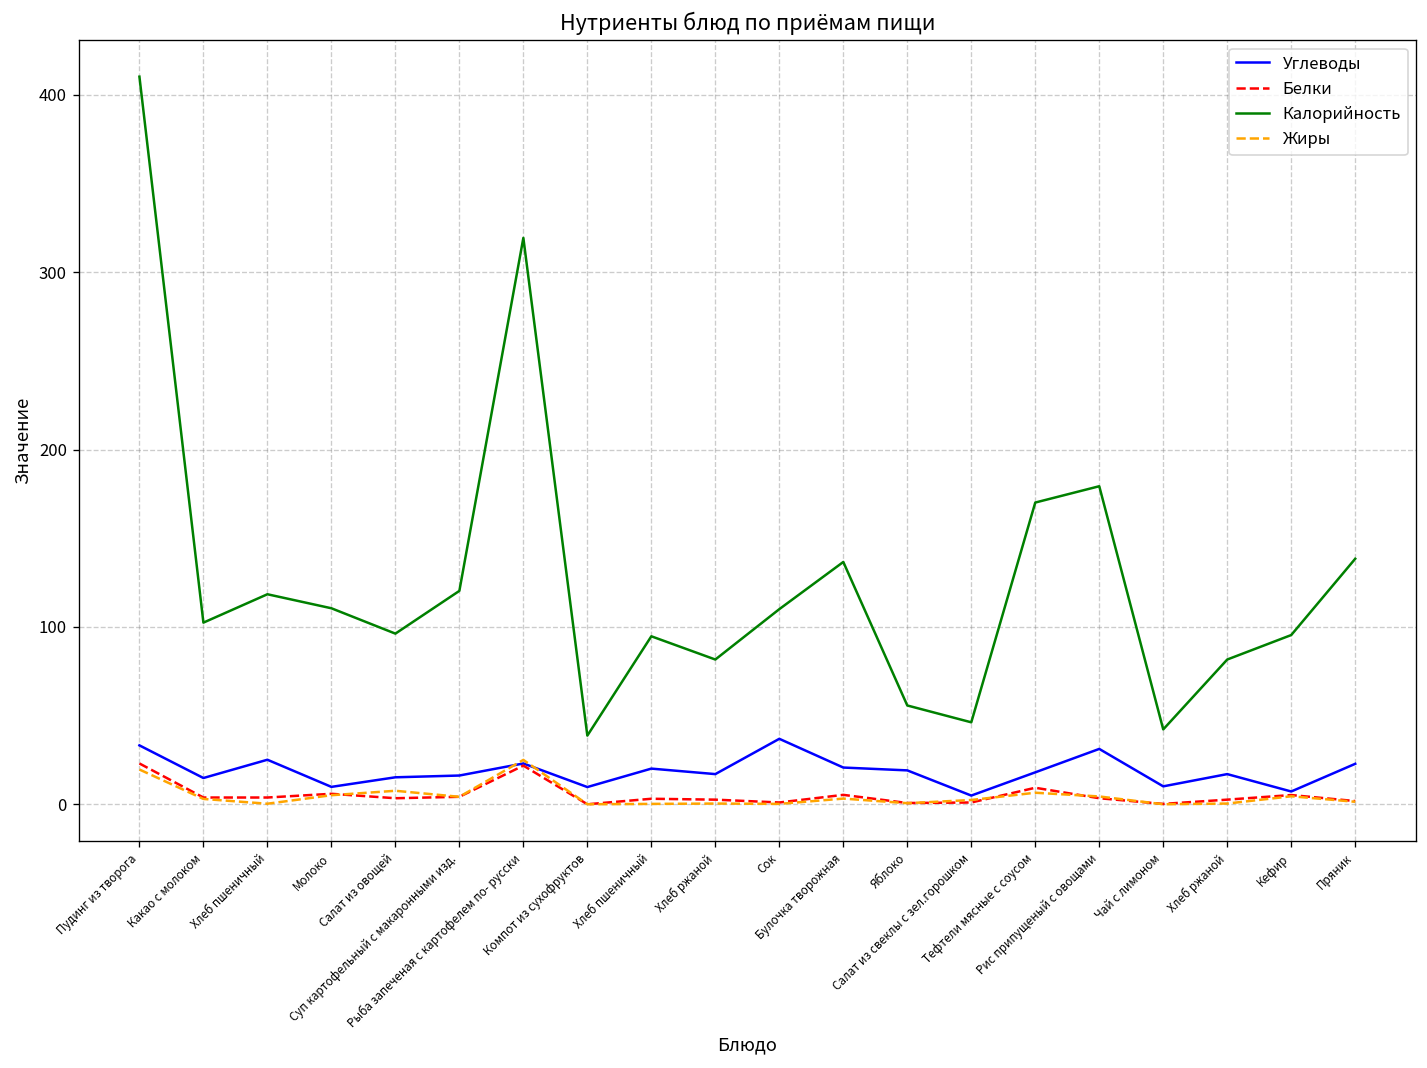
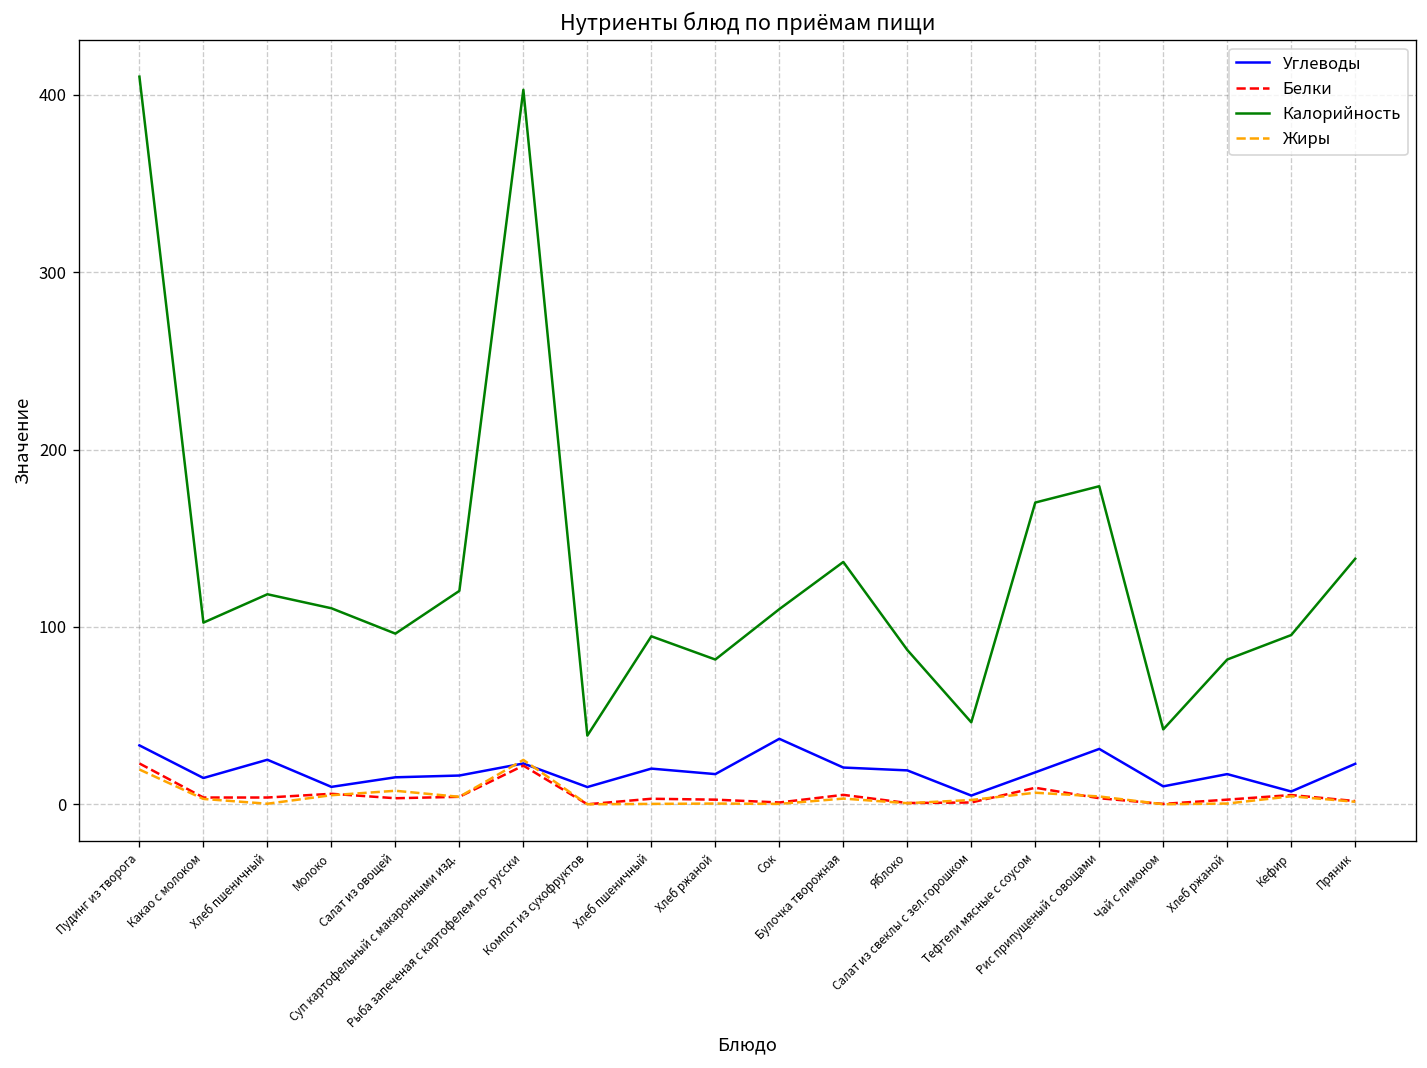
Калорийность, Рыба запеченая с картофелем по- русски: 319 -> 403
Калорийность, Яблоко: 56 -> 87
